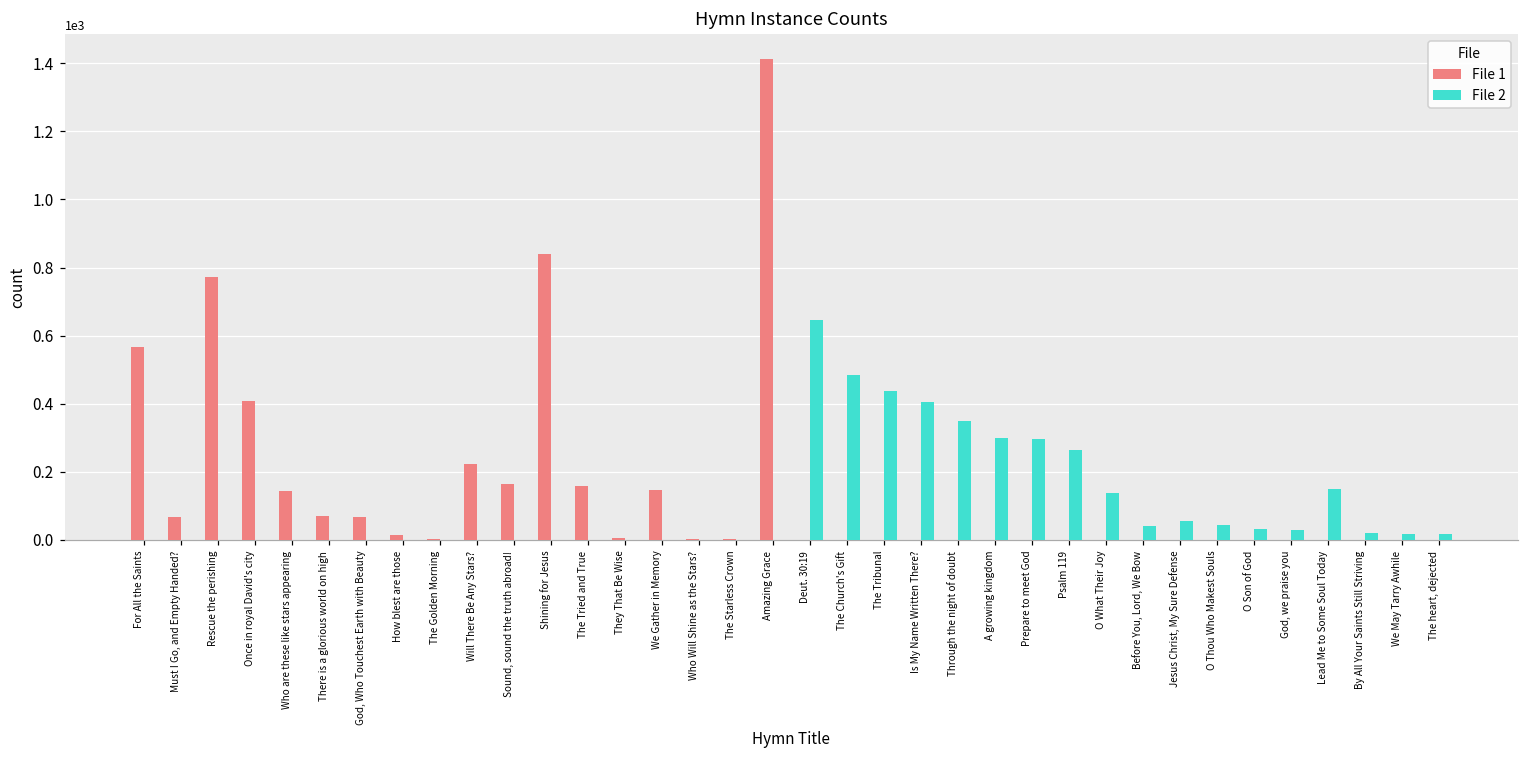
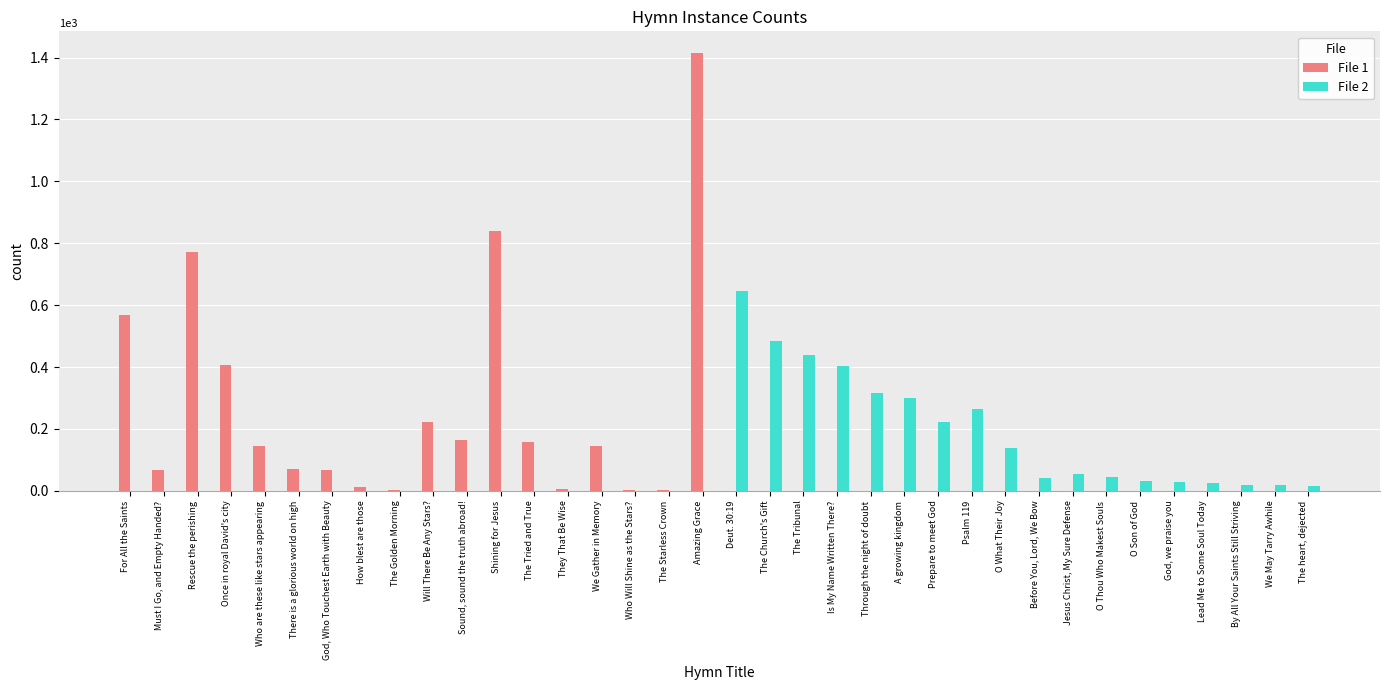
File 2, Through the night of doubt: 350 -> 320
File 2, Prepare to meet God: 300 -> 220
File 2, Lead Me to Some Soul Today: 150 -> 30
